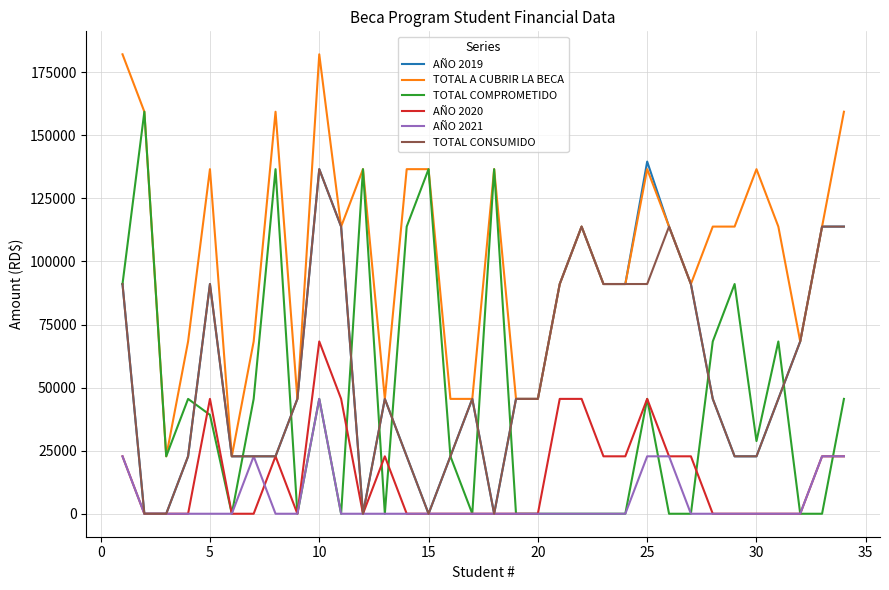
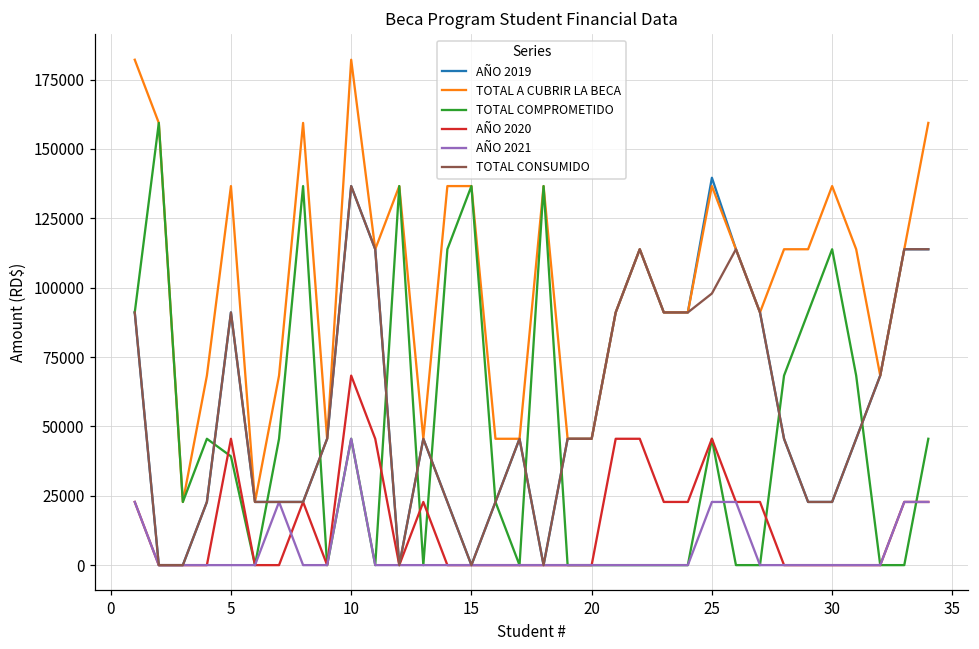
TOTAL CONSUMIDO, 25: 91000 -> 98000
TOTAL COMPROMETIDO, 30: 29000 -> 114000
